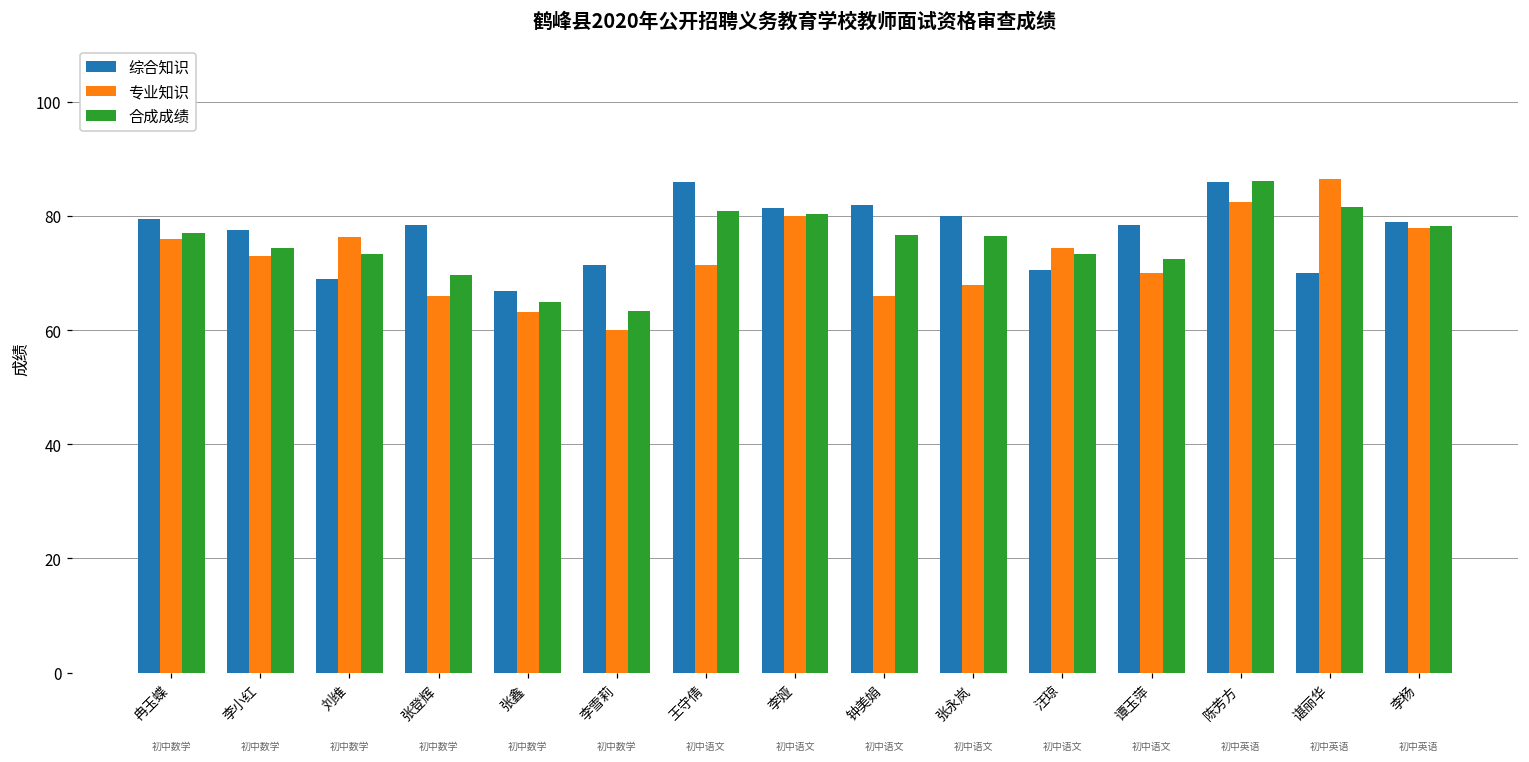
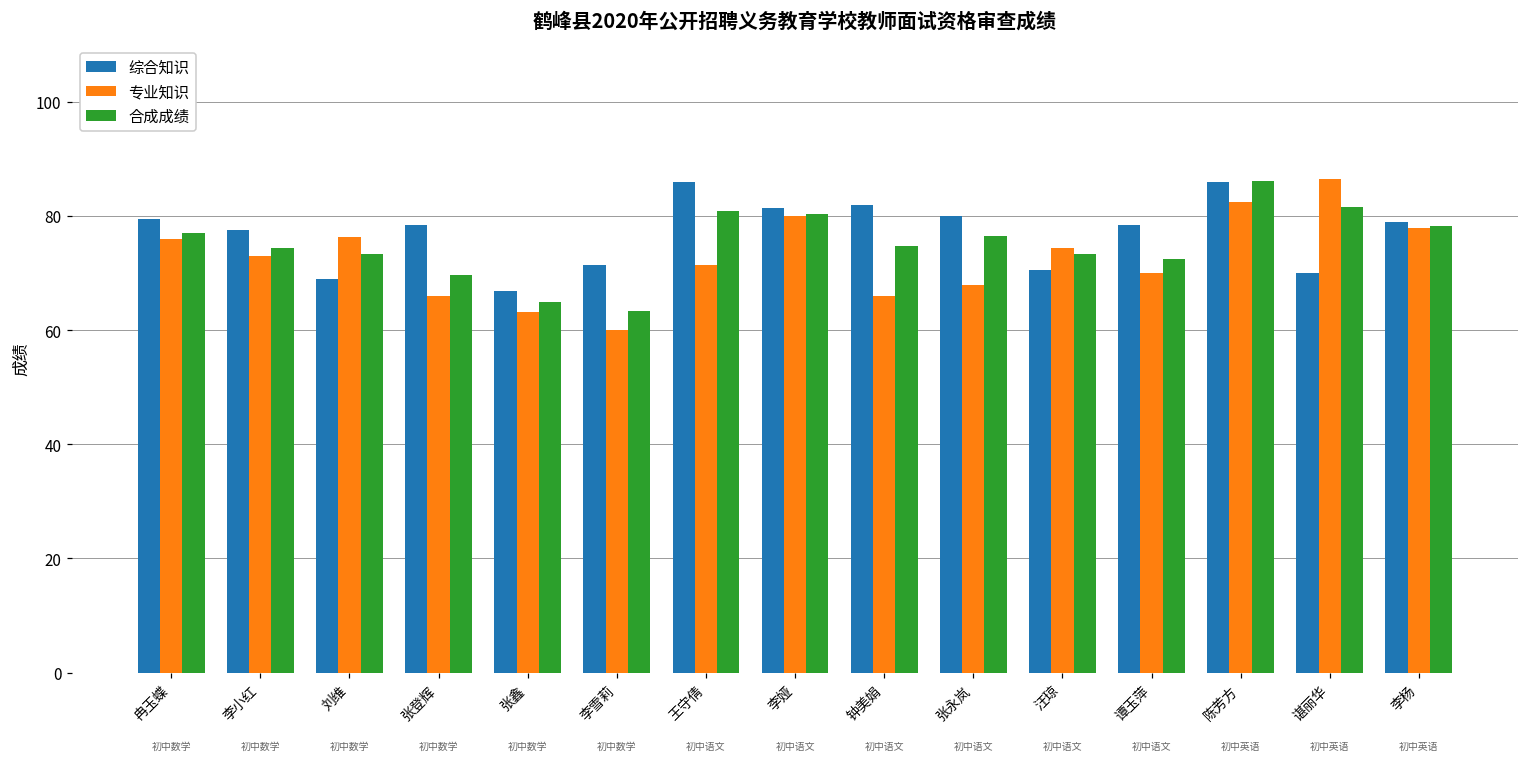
合成成绩, 钟美娟: 77 -> 75
